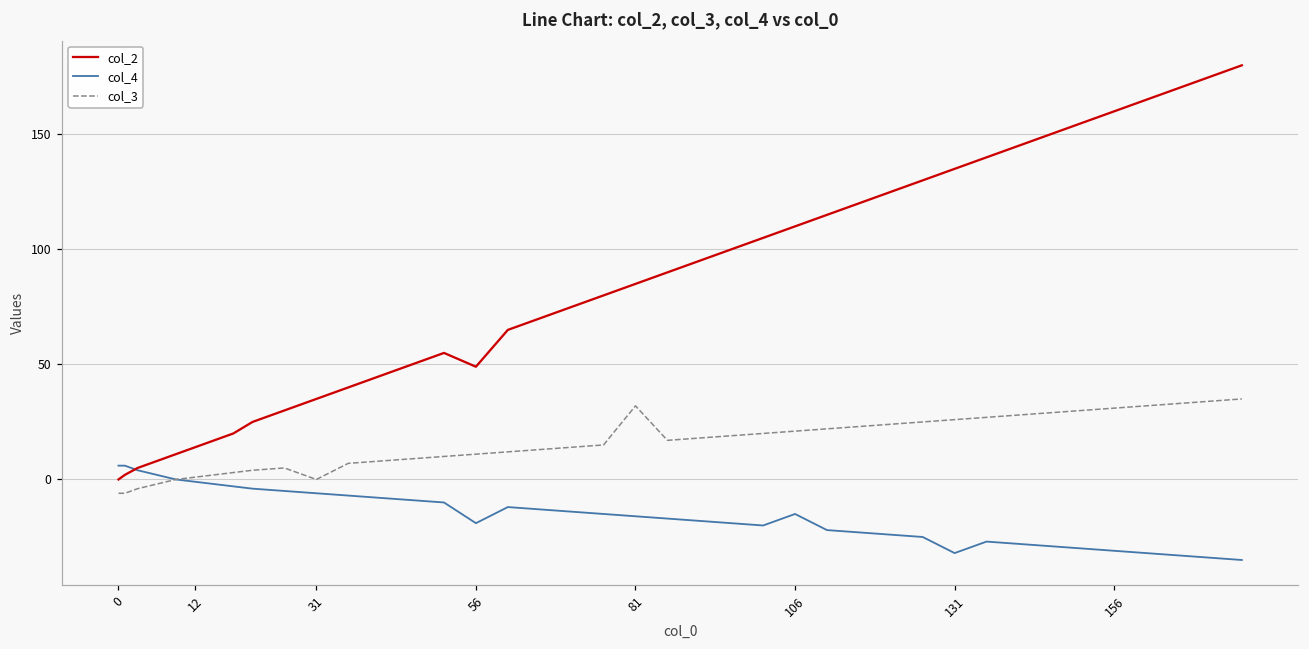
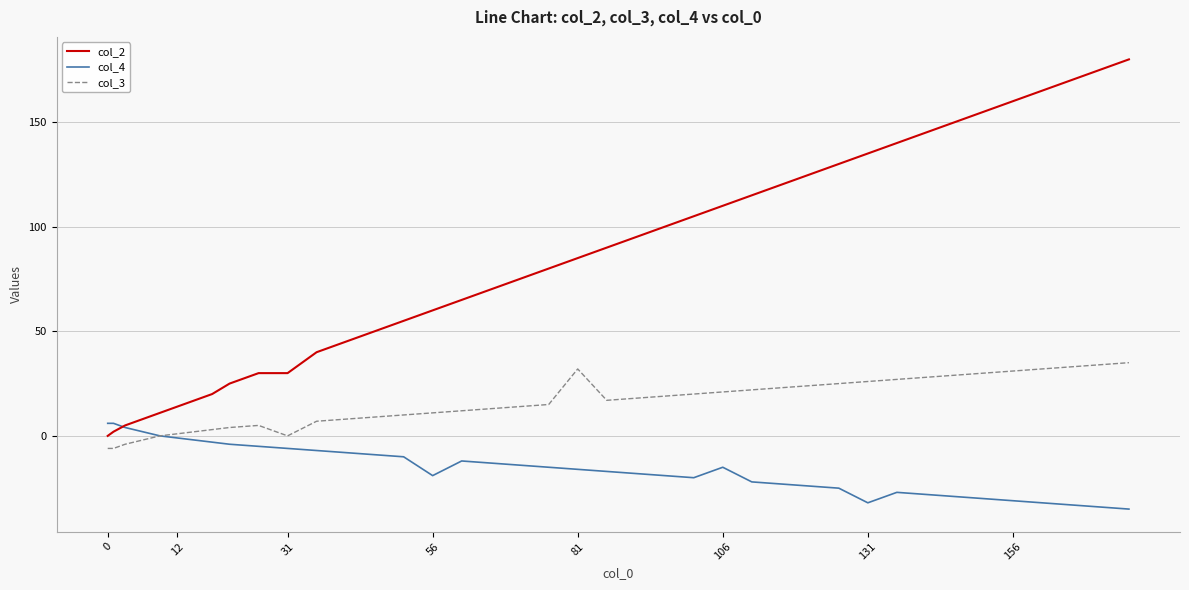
col_2, 31: 35 -> 30
col_2, 56: 49 -> 60
